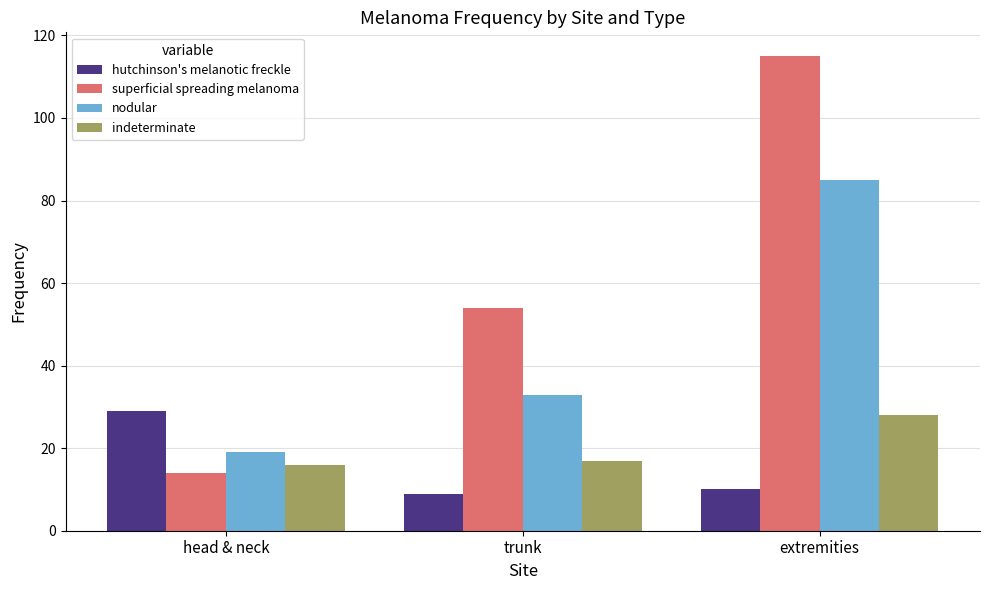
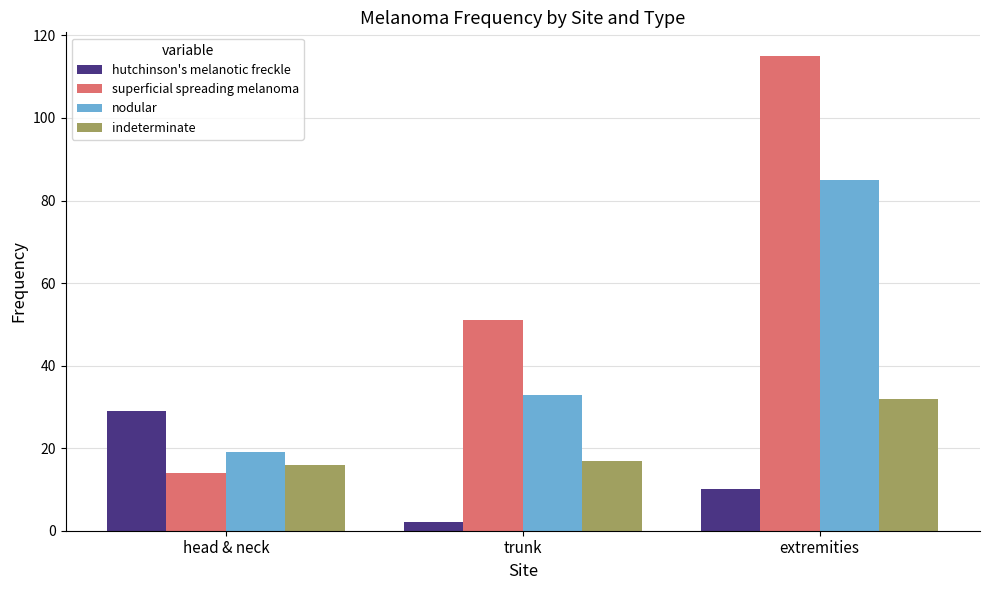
hutchinson's melanotic freckle, trunk: 9 -> 2
superficial spreading melanoma, trunk: 54 -> 51
indeterminate, extremities: 28 -> 32
